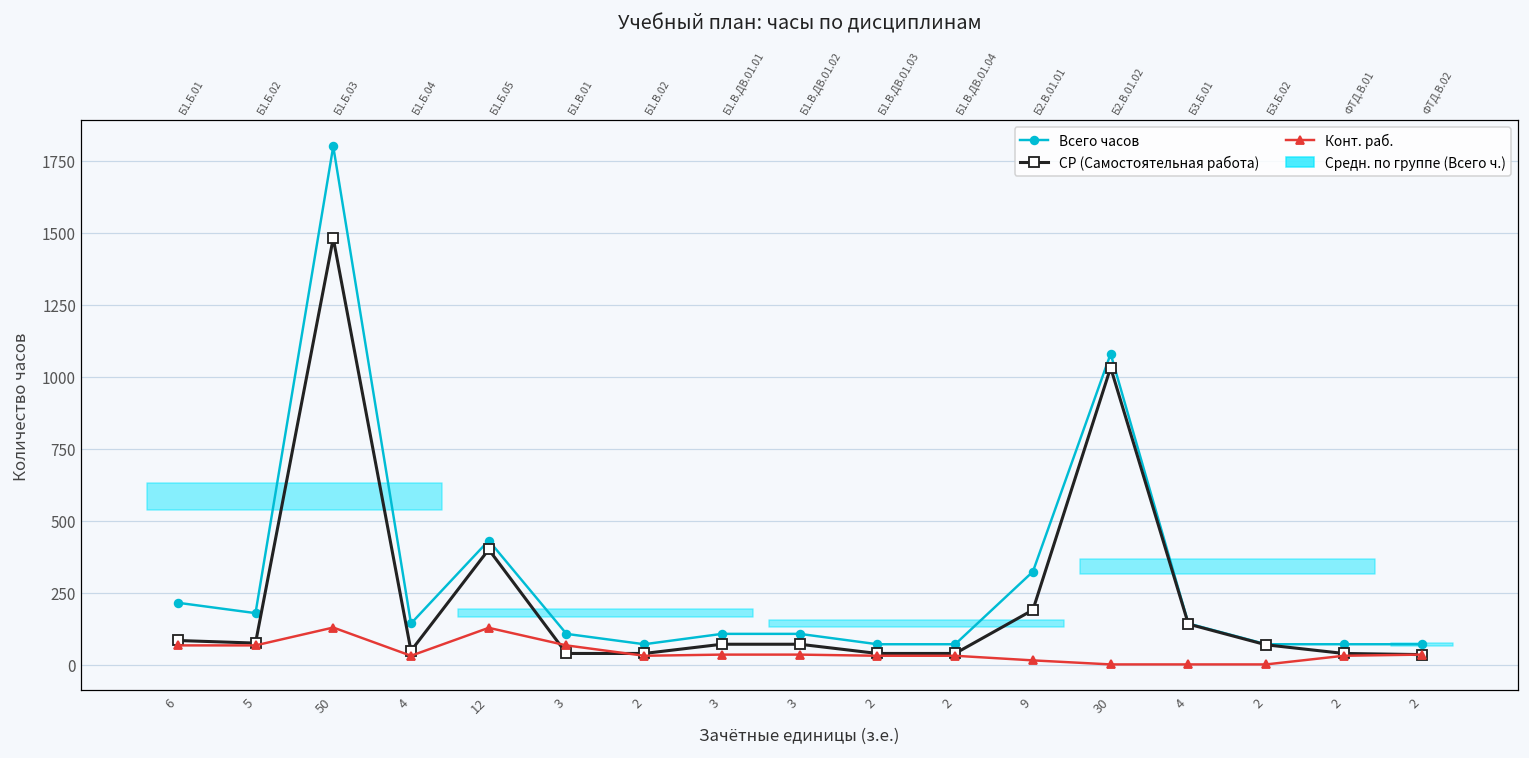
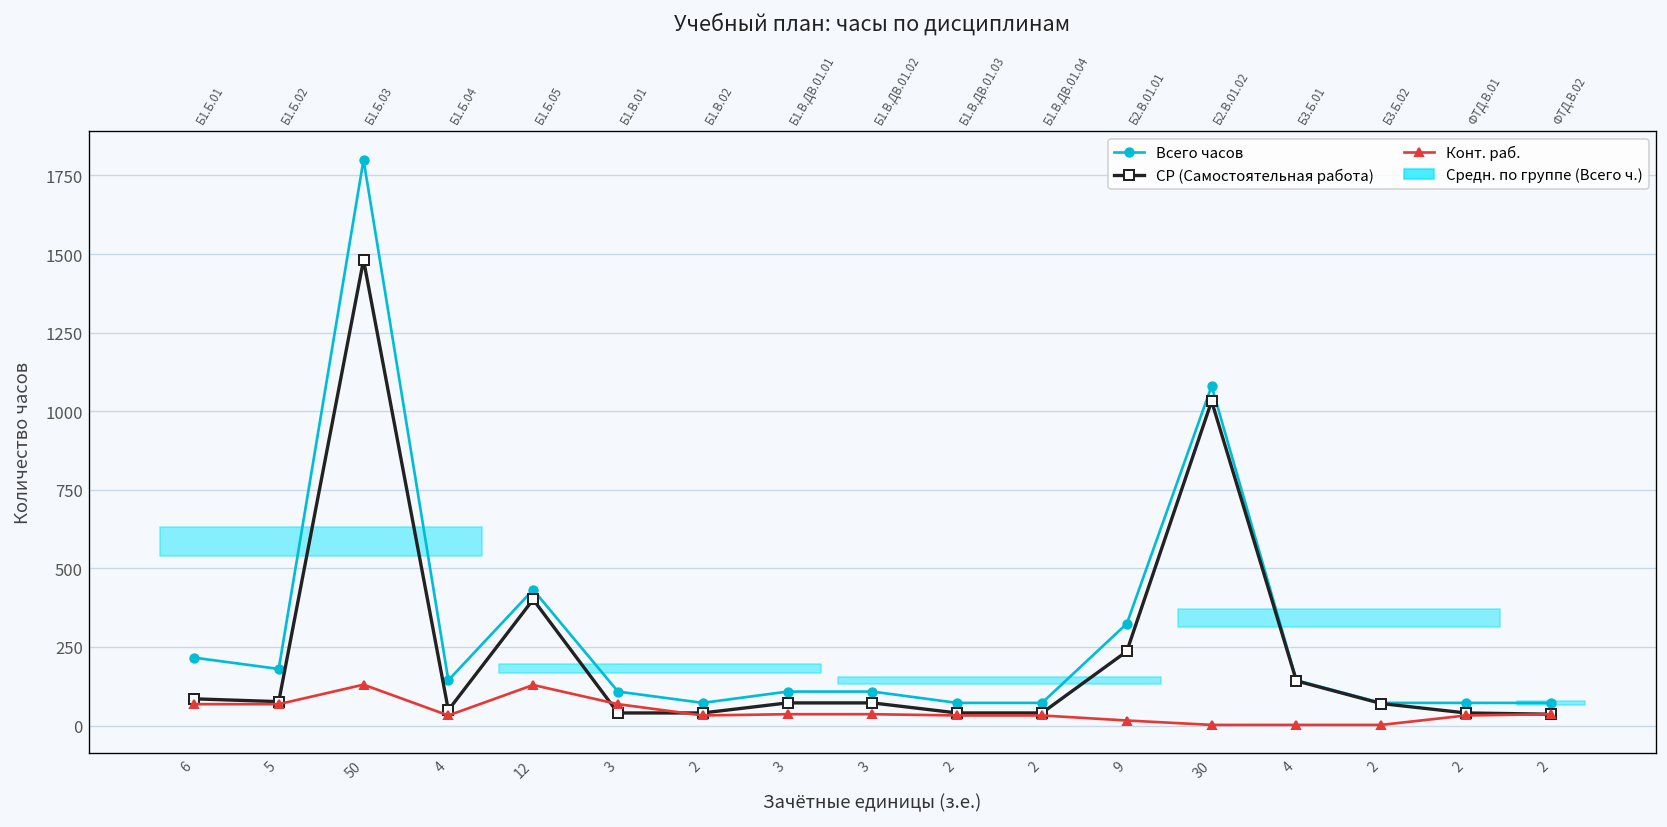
СР (Самостоятельная работа), 9: 190 -> 240
